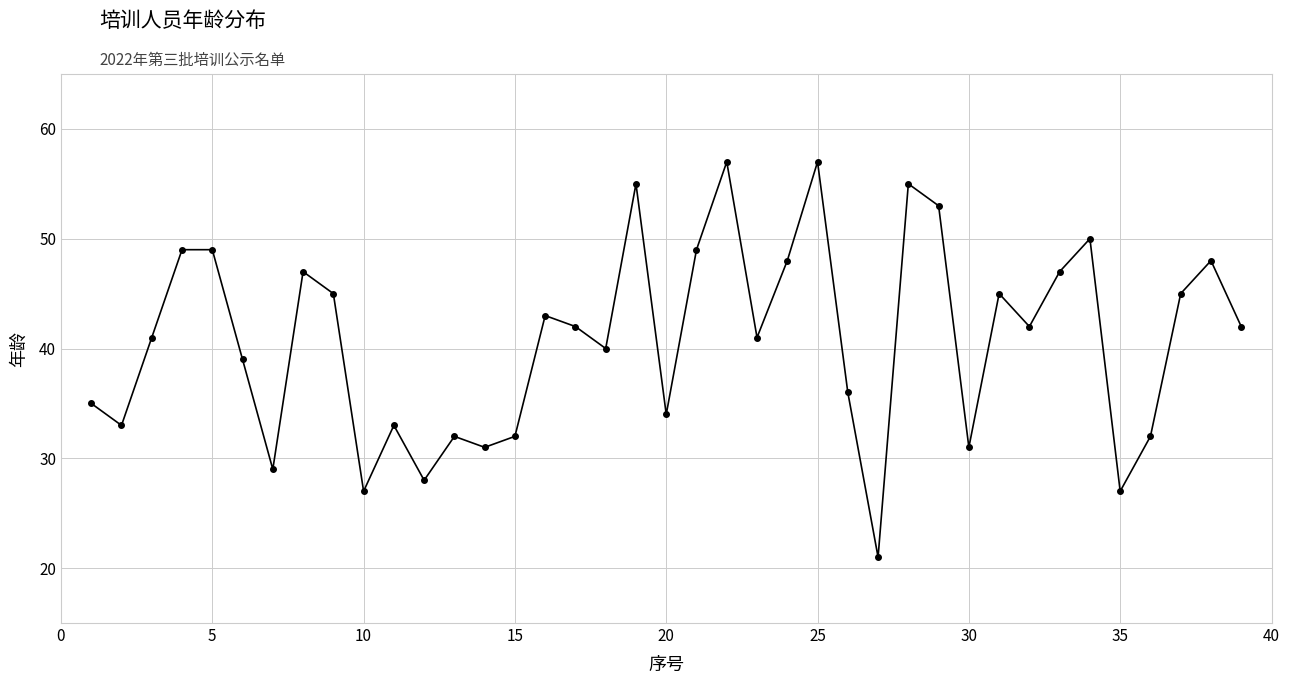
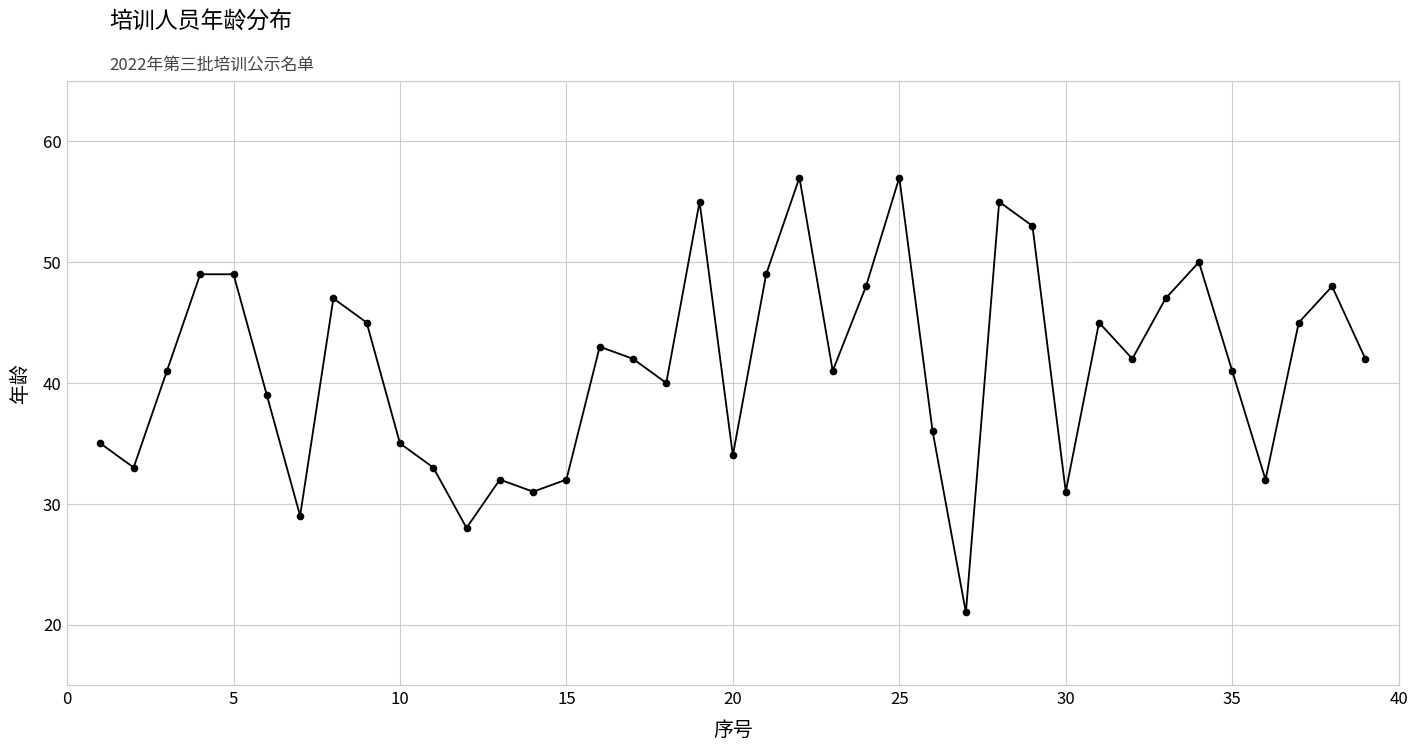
10: 27 -> 35
35: 27 -> 41
